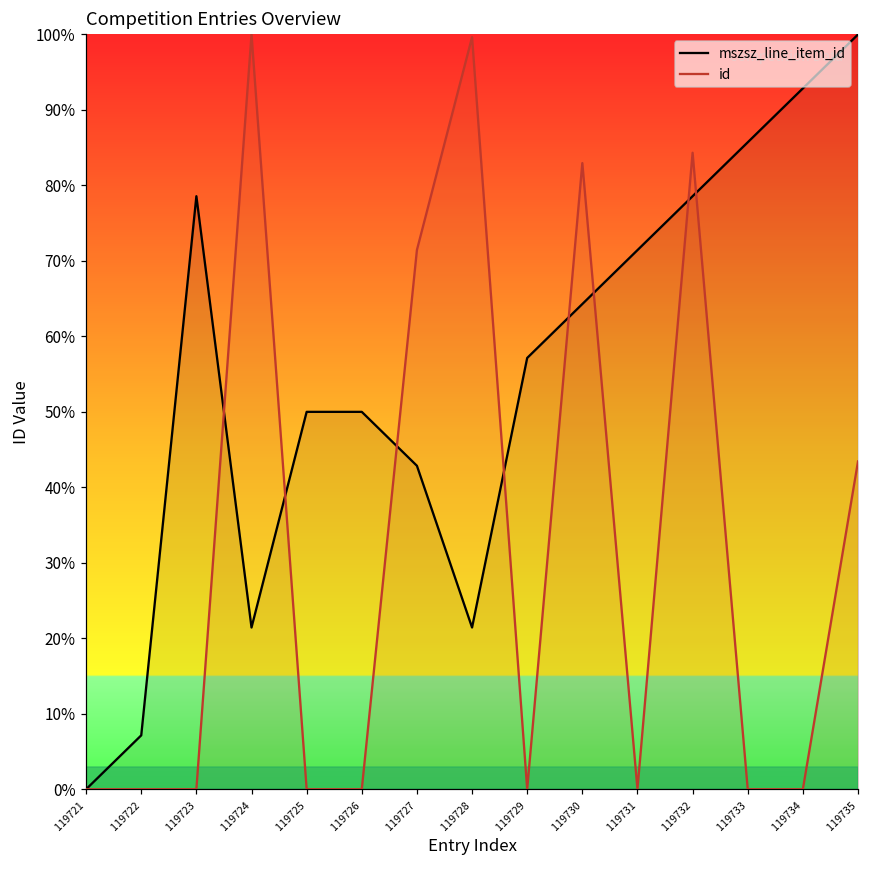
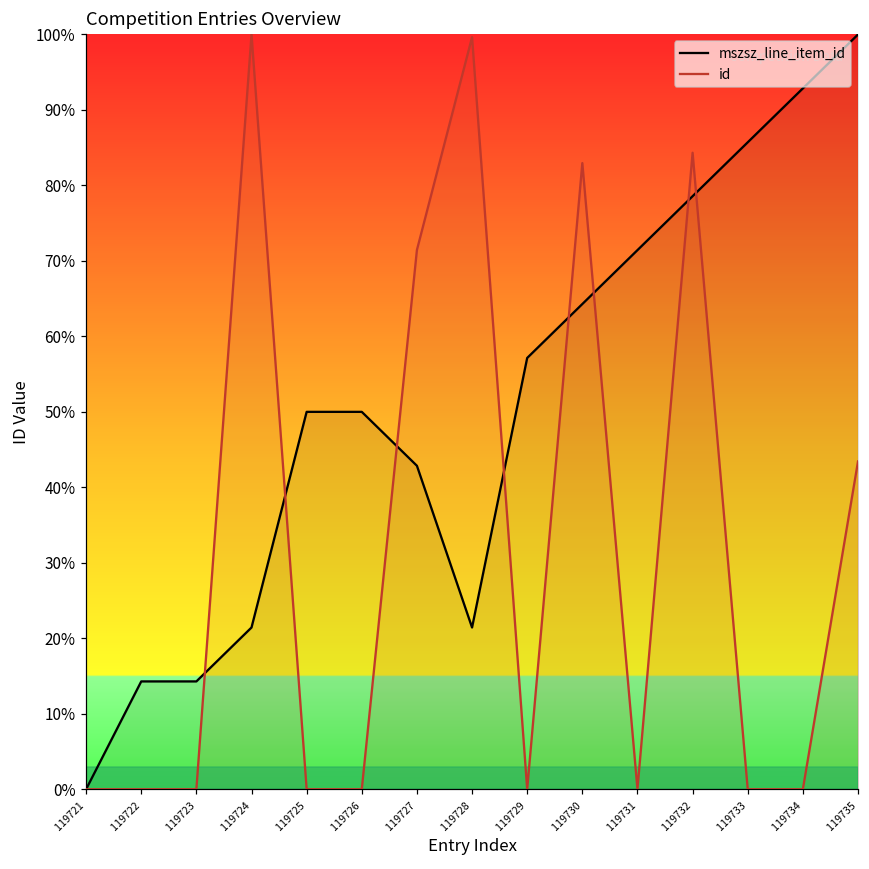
mszsz_line_item_id, 119722: 7% -> 14%
mszsz_line_item_id, 119723: 79% -> 14%
